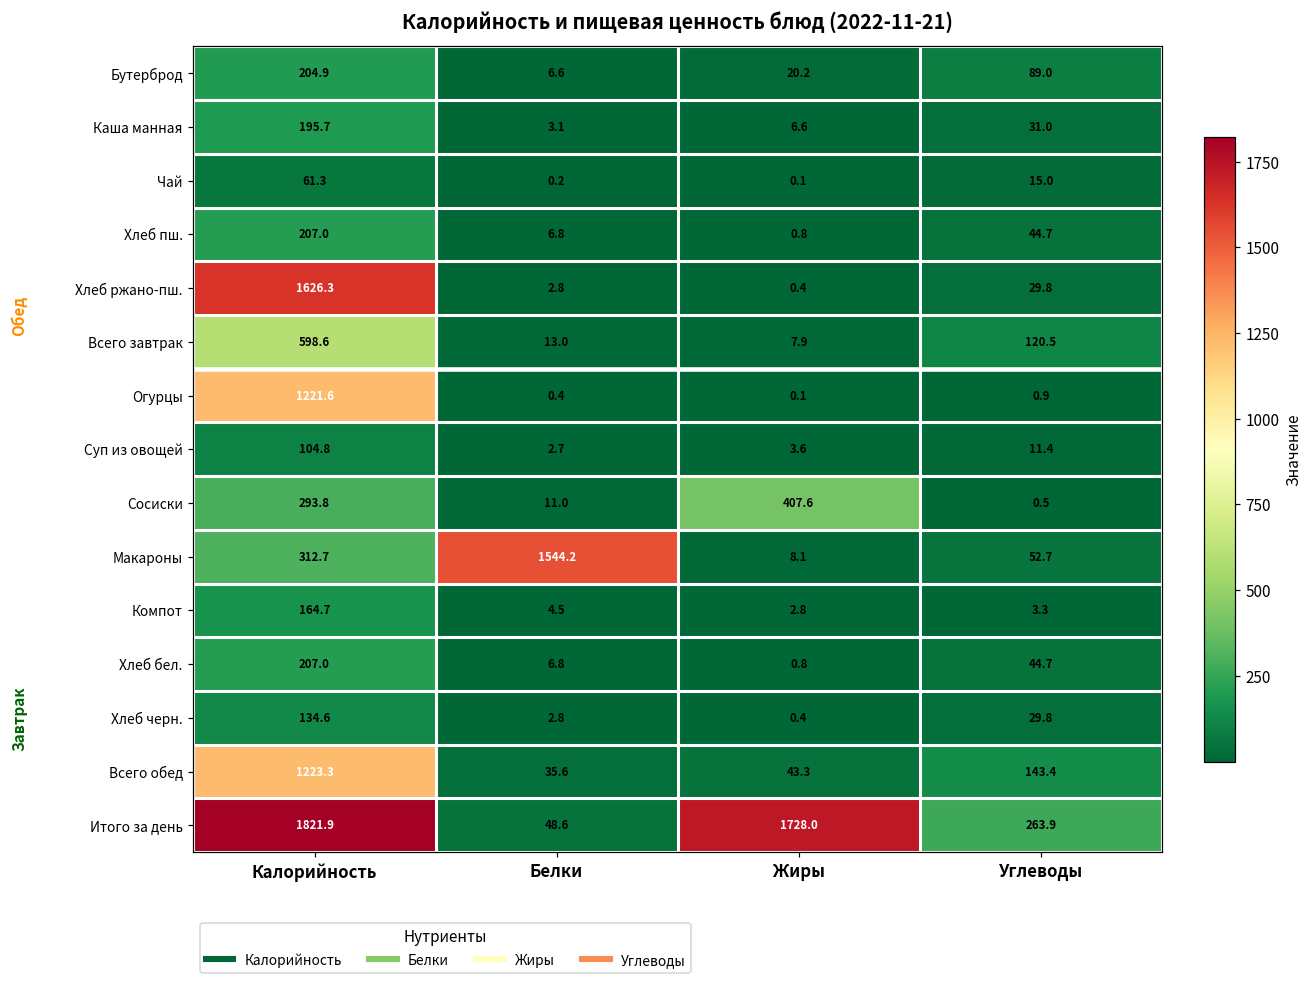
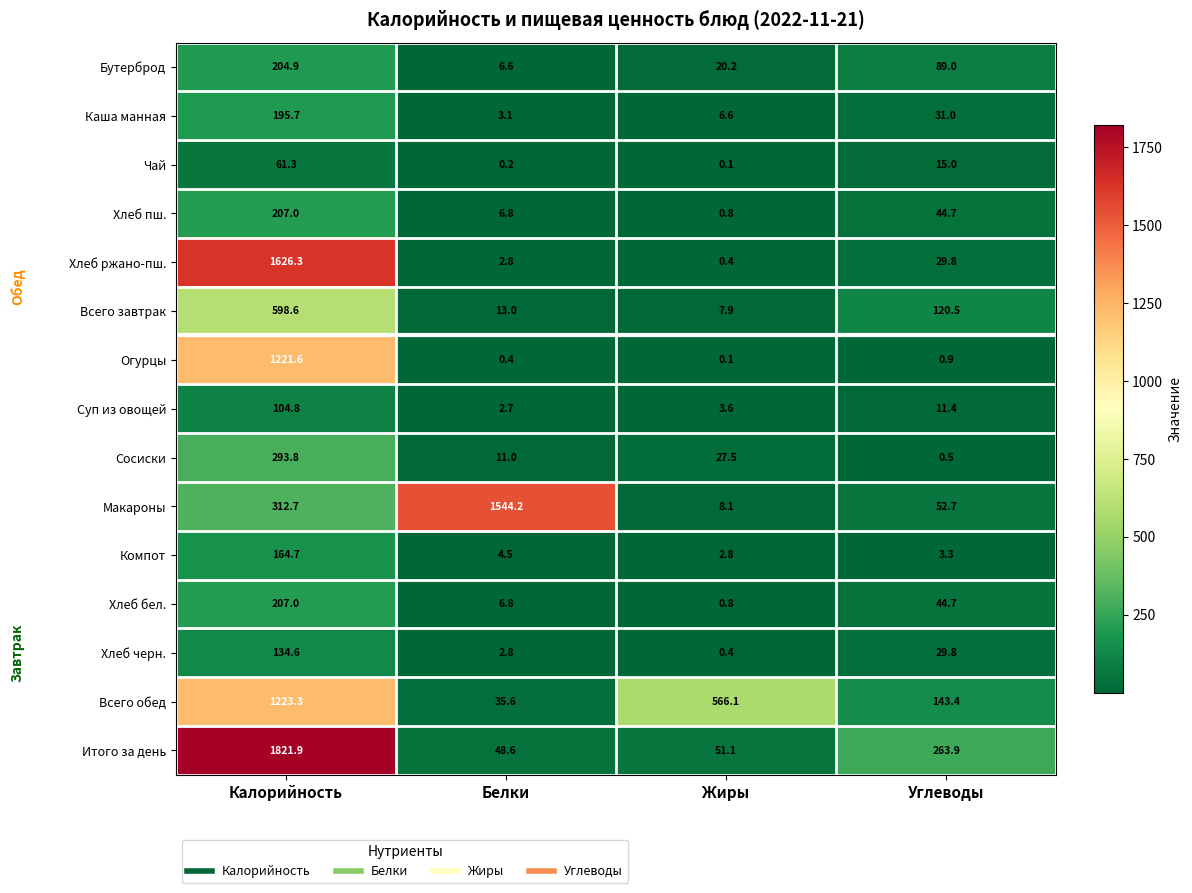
Сосиски, Жиры: 407.6 -> 27.5
Всего обед, Жиры: 43.3 -> 566.1
Итого за день, Жиры: 1728.0 -> 51.1
